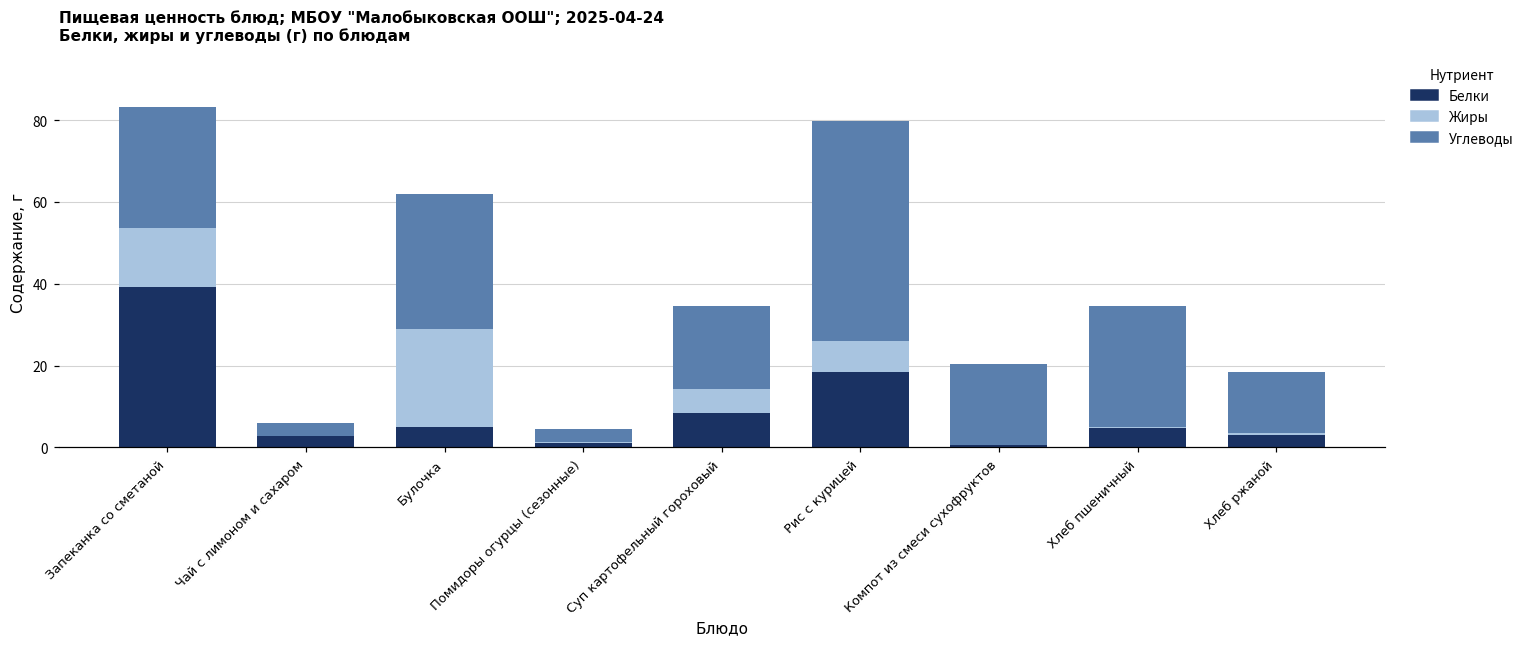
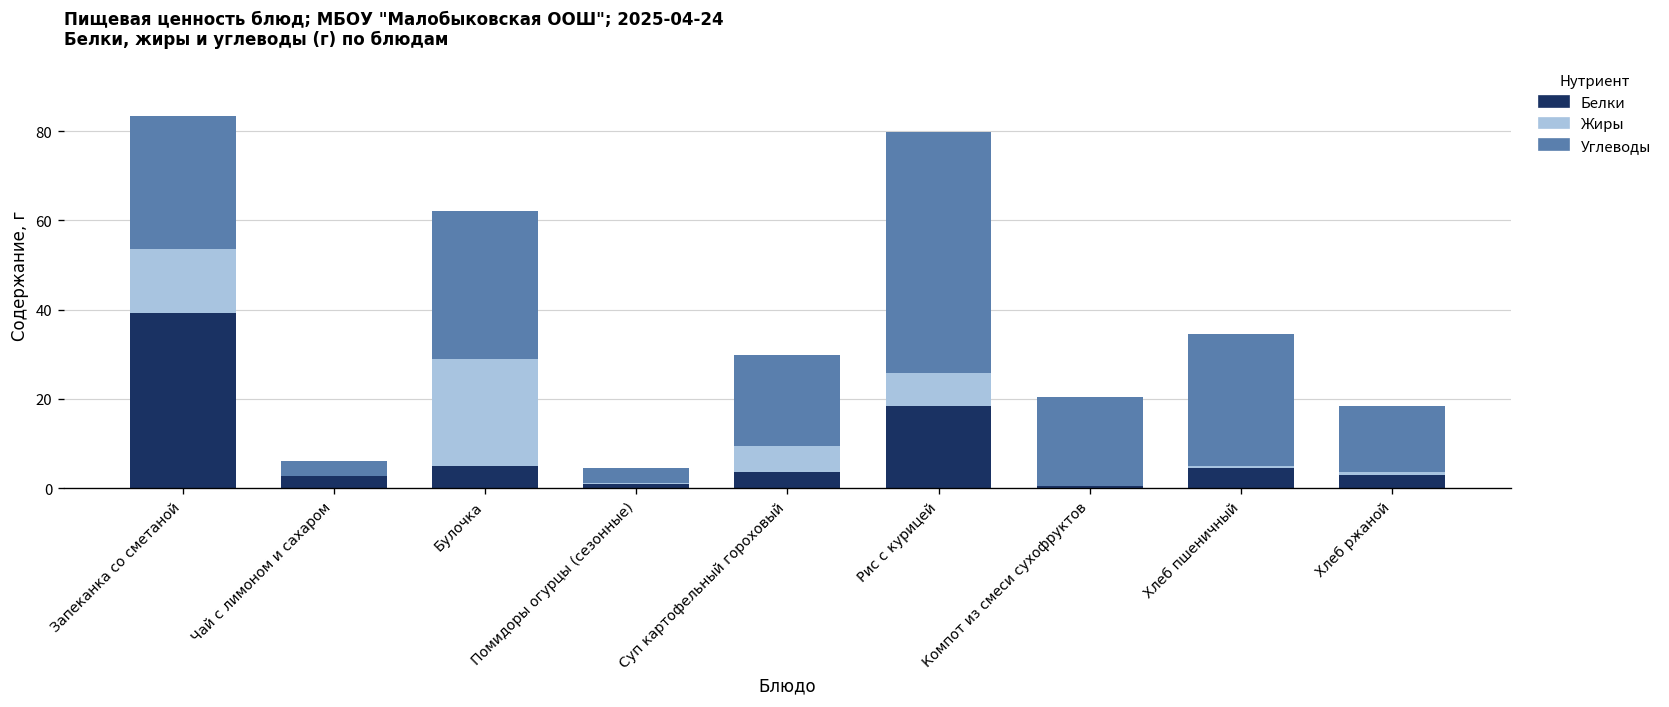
Белки, Суп картофельный гороховый: 8 -> 4
